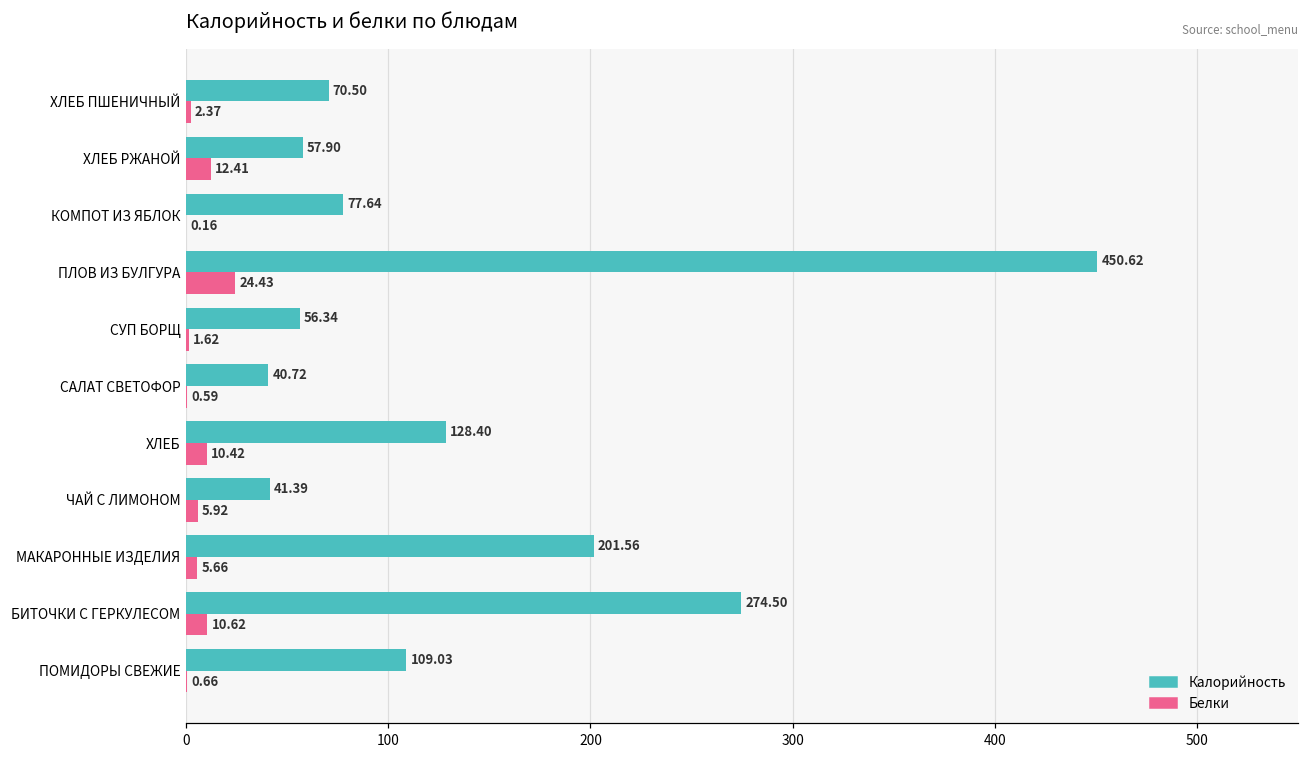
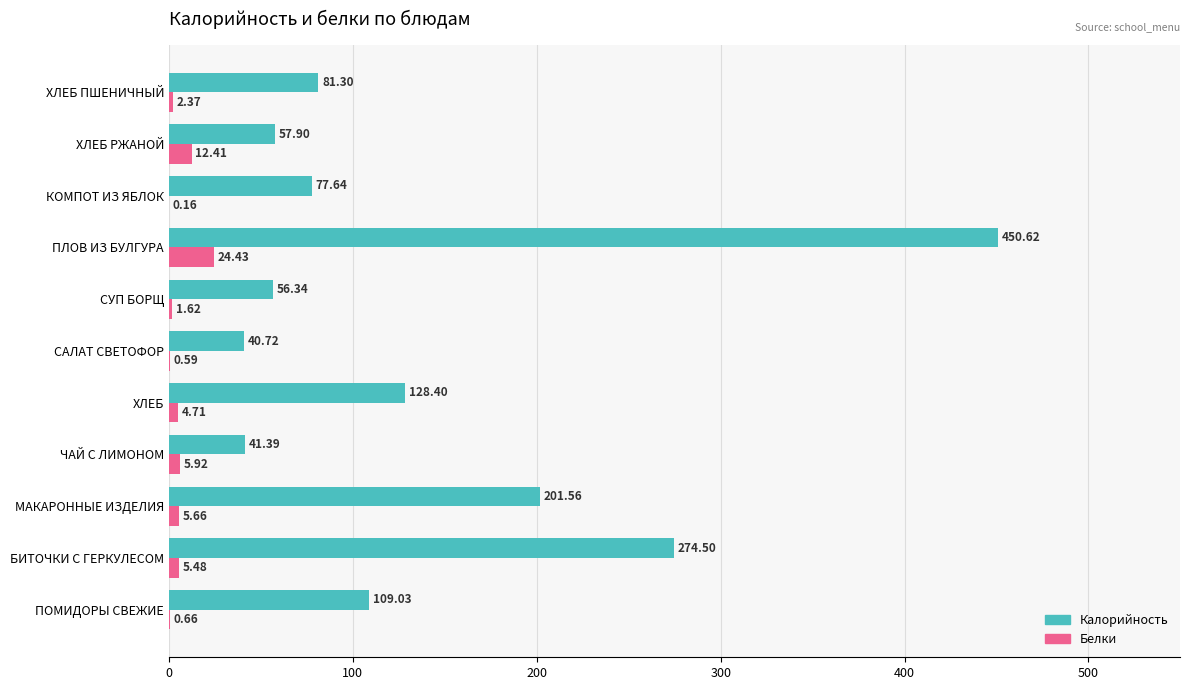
Калорийность, ХЛЕБ ПШЕНИЧНЫЙ: 70.50 -> 81.30
Белки, ХЛЕБ: 10.42 -> 4.71
Белки, БИТОЧКИ С ГЕРКУЛЕСОМ: 10.62 -> 5.48
